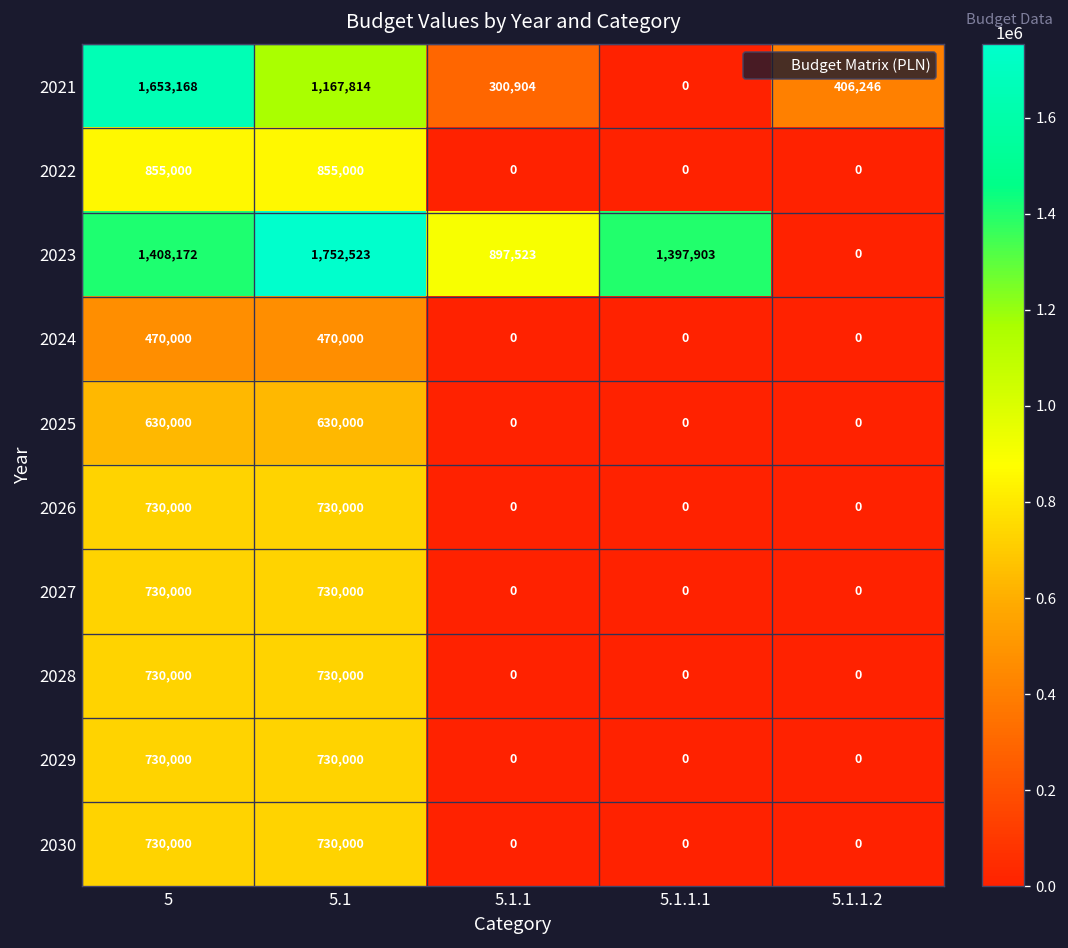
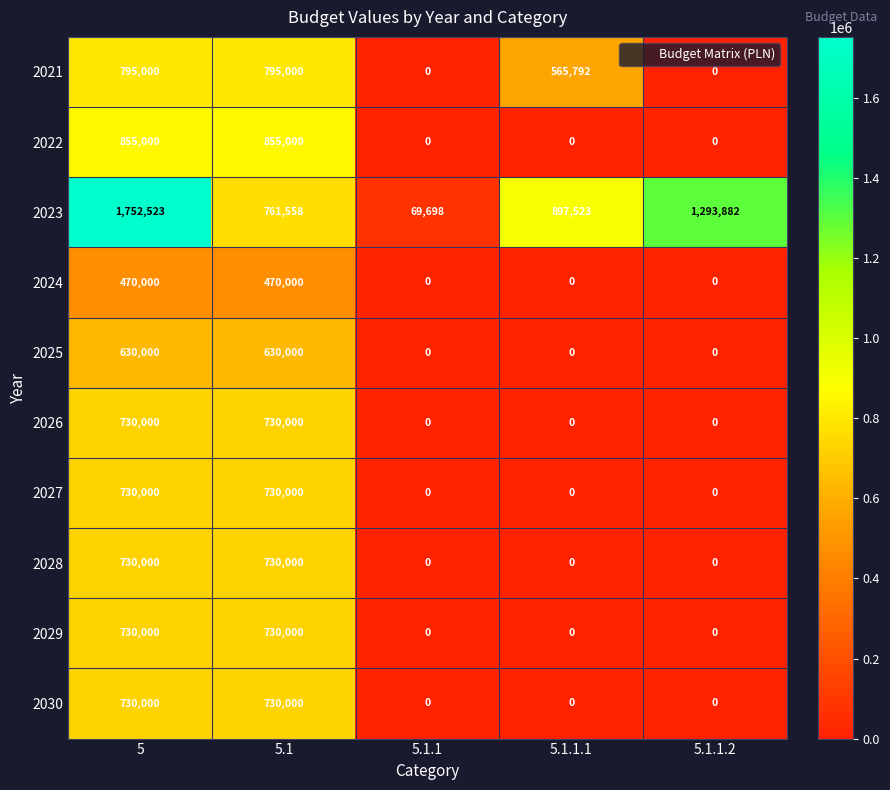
2021, 5: 1,653,168 -> 795,000
2021, 5.1: 1,167,814 -> 795,000
2021, 5.1.1: 300,904 -> 0
2021, 5.1.1.1: 0 -> 565,792
2021, 5.1.1.2: 406,246 -> 0
2023, 5: 1,408,172 -> 1,752,523
2023, 5.1: 1,752,523 -> 761,558
2023, 5.1.1: 897,523 -> 69,698
2023, 5.1.1.1: 1,397,903 -> 897,523
2023, 5.1.1.2: 0 -> 1,293,882
